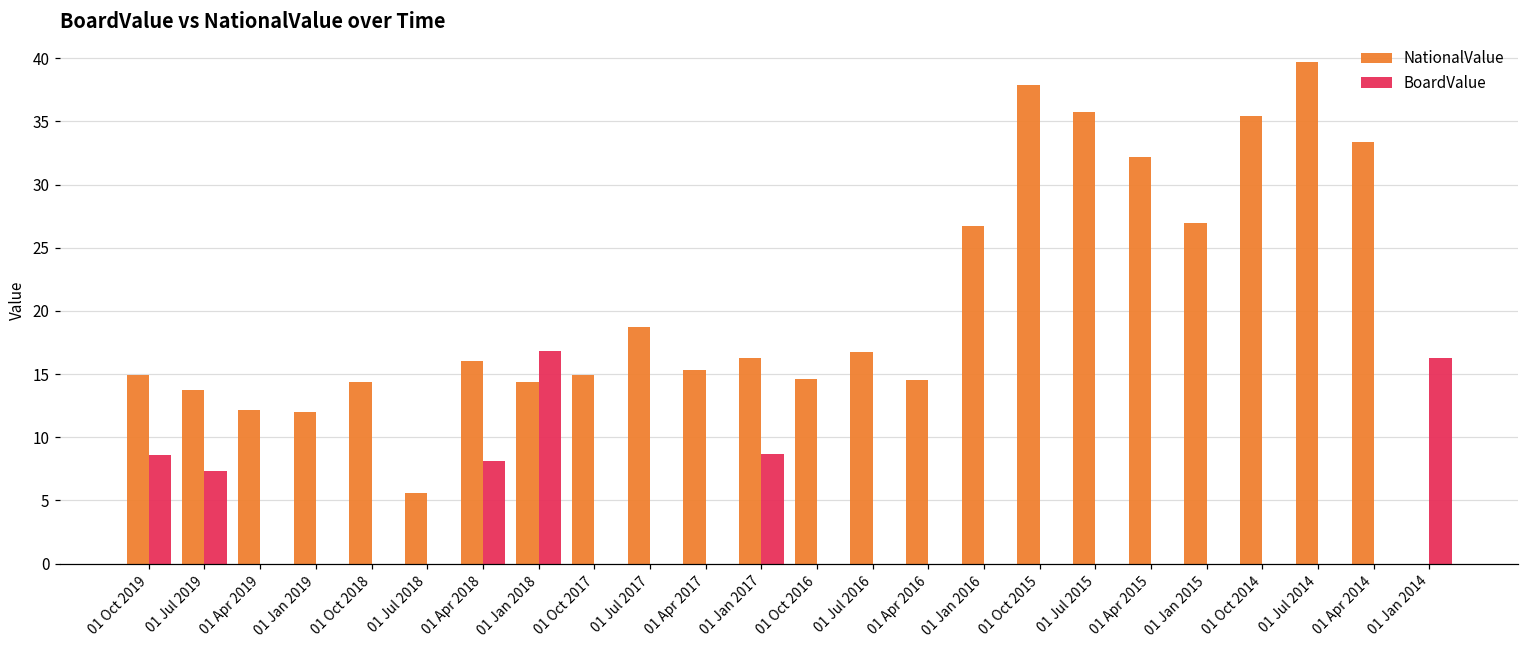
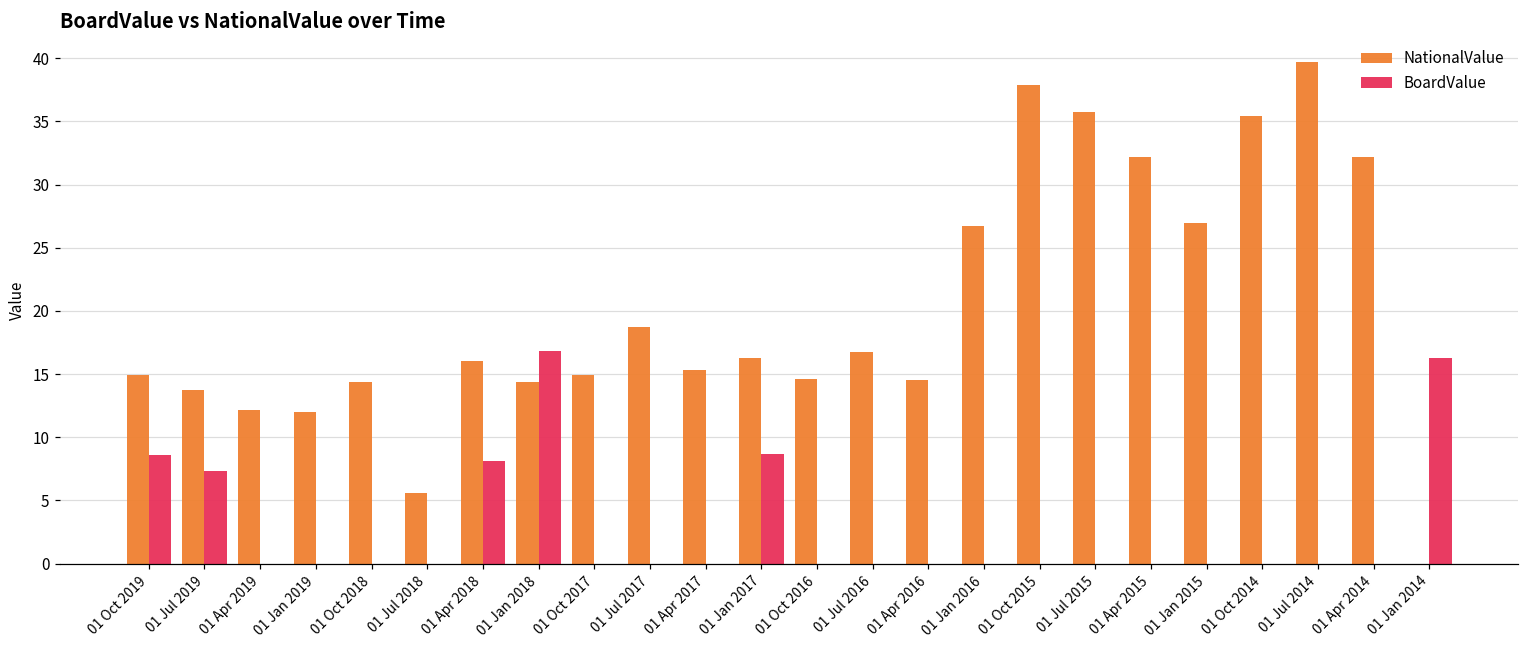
NationalValue, 01 Apr 2014: 33.4 -> 32.2
